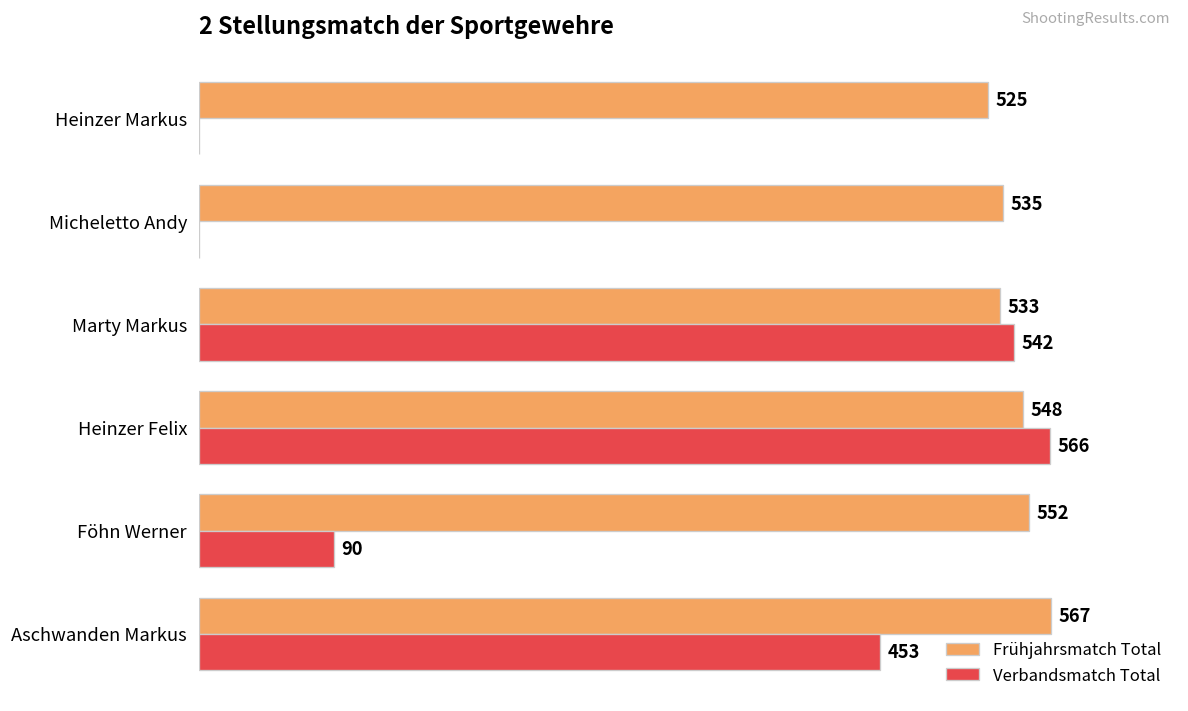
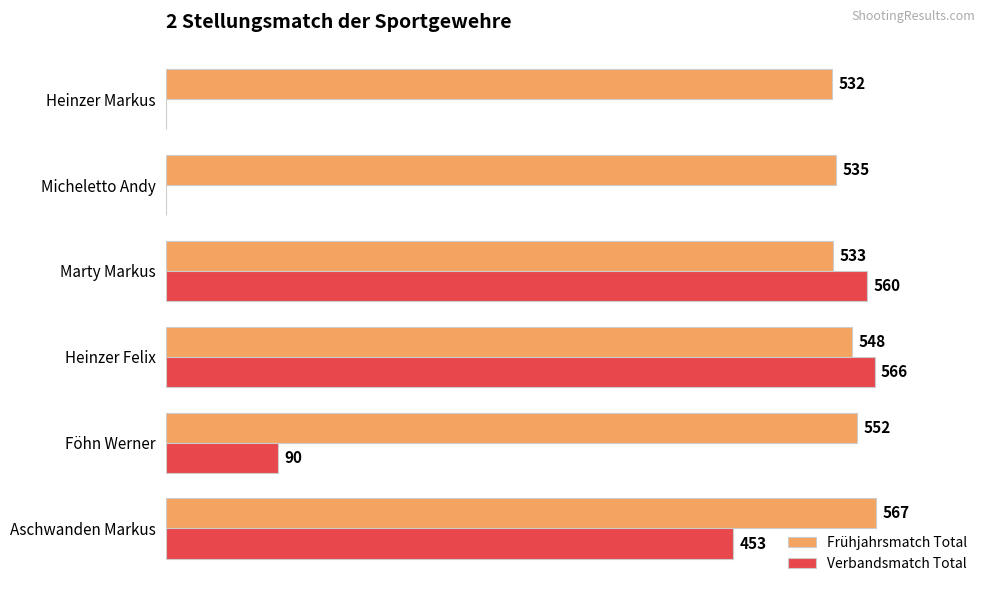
Frühjahrsmatch Total, Heinzer Markus: 525 -> 532
Verbandsmatch Total, Marty Markus: 542 -> 560
